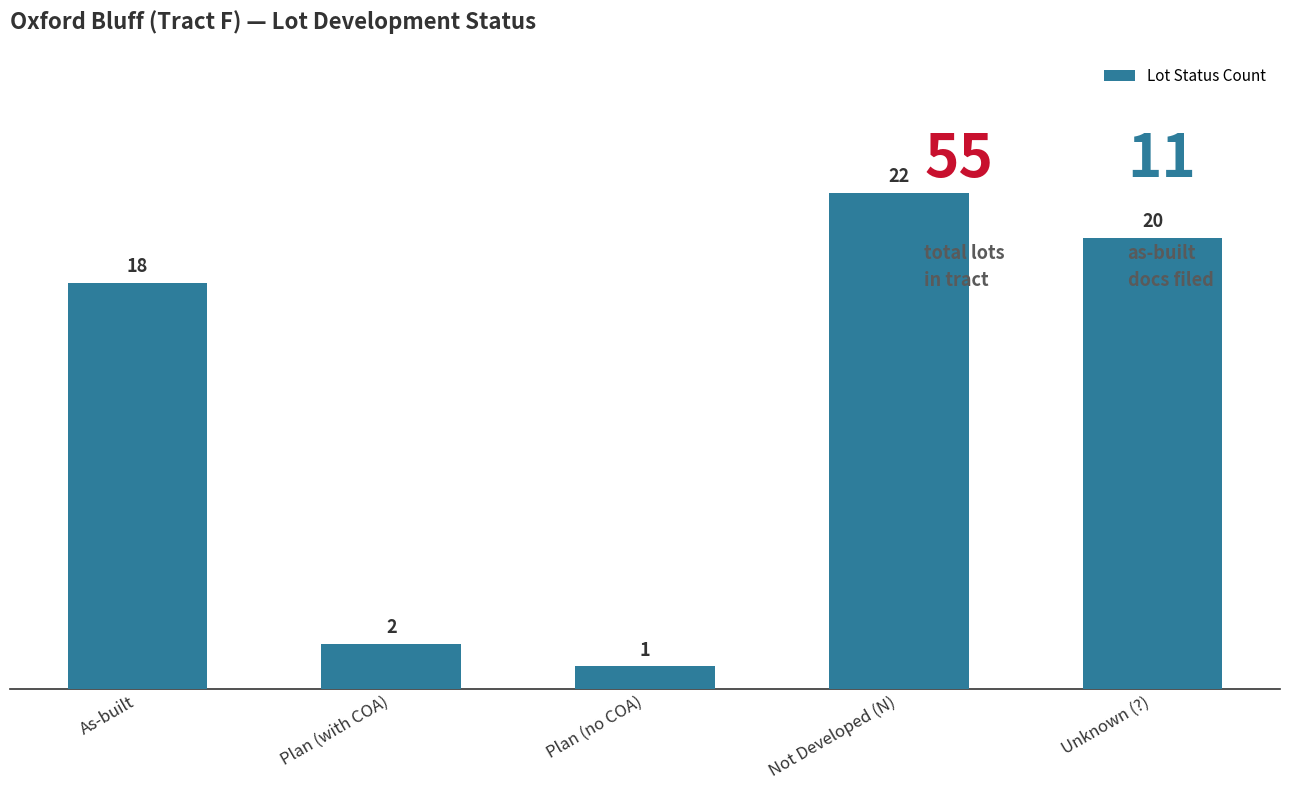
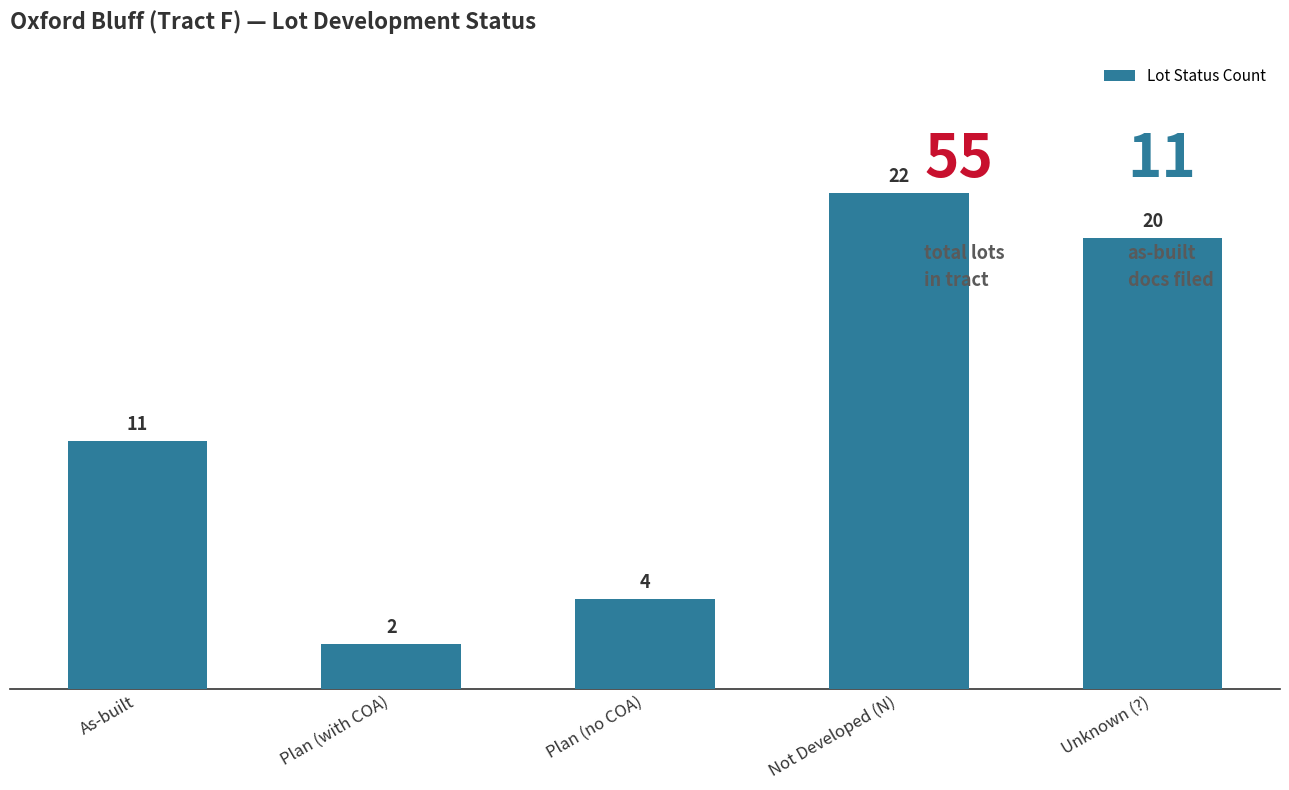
As-built: 18 -> 11
Plan (no COA): 1 -> 4
